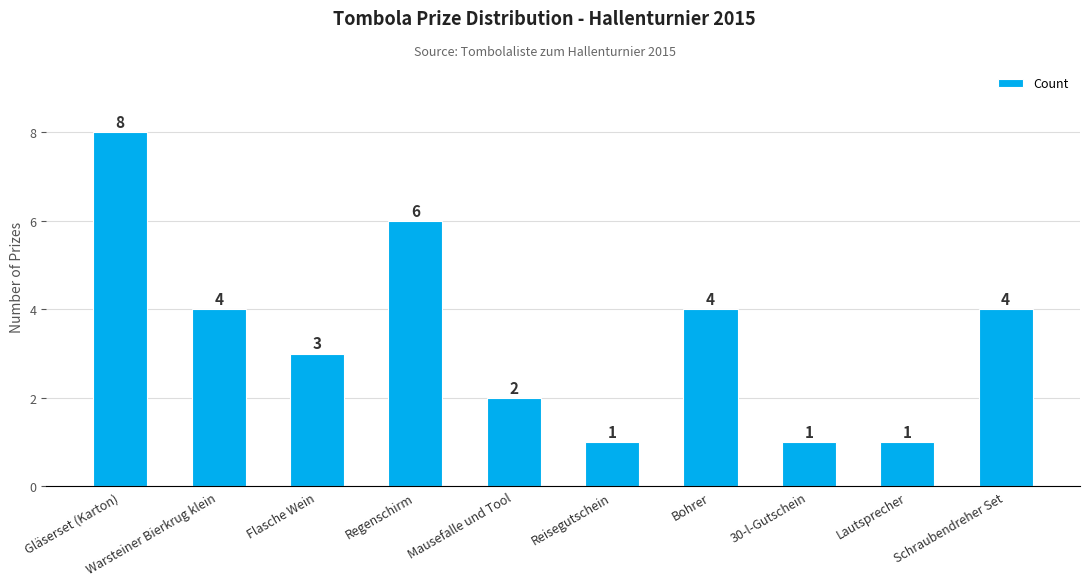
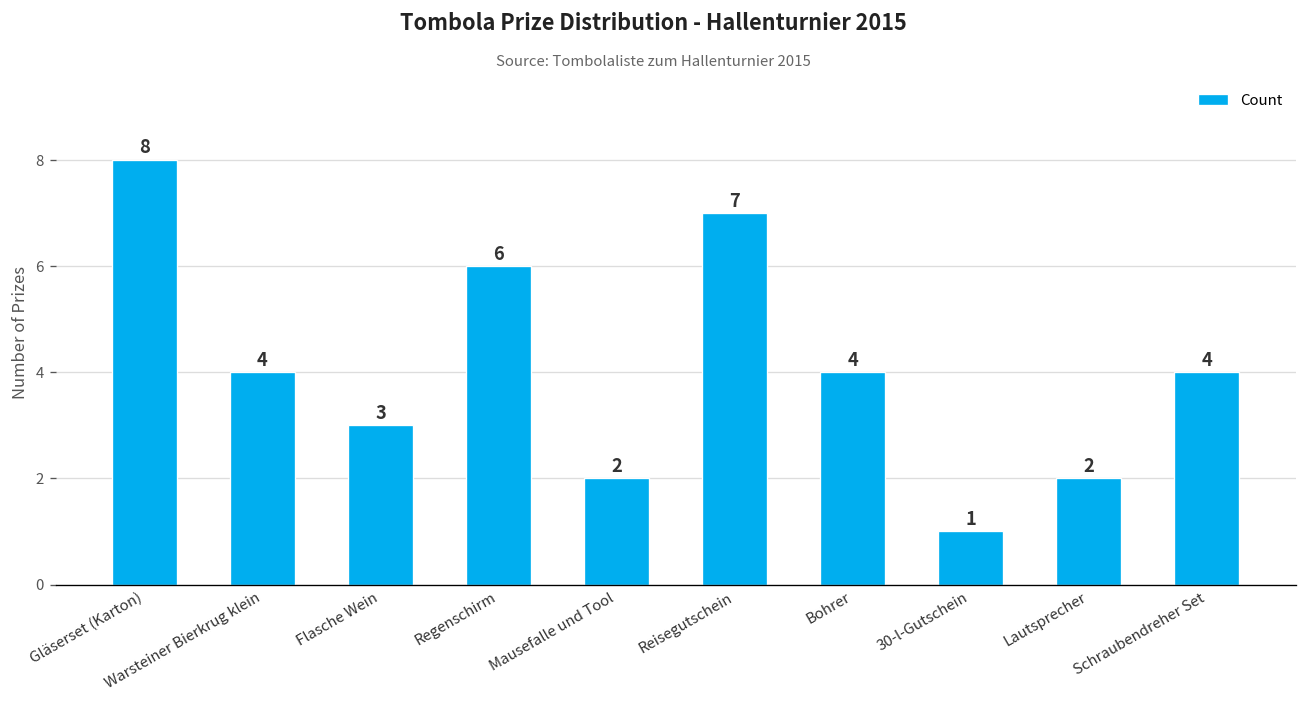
Reisegutschein: 1 -> 7
Lautsprecher: 1 -> 2
